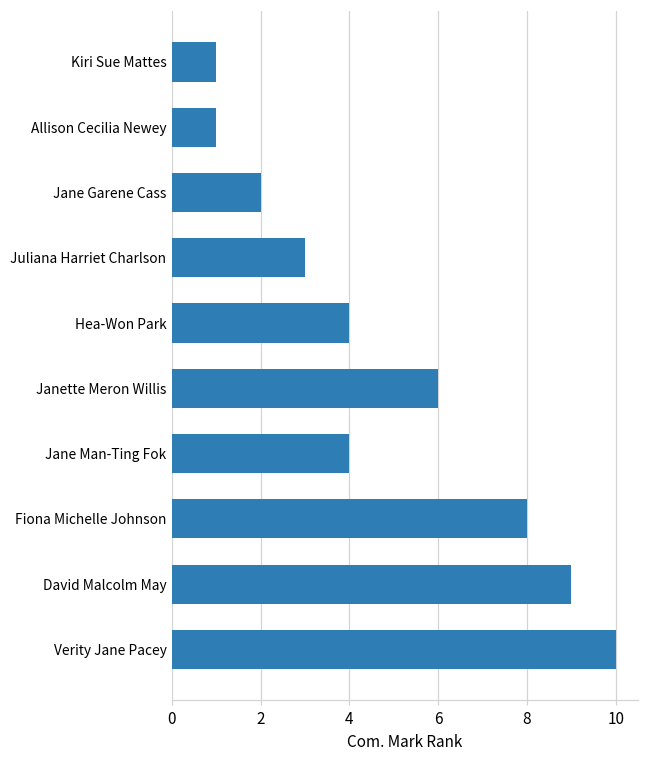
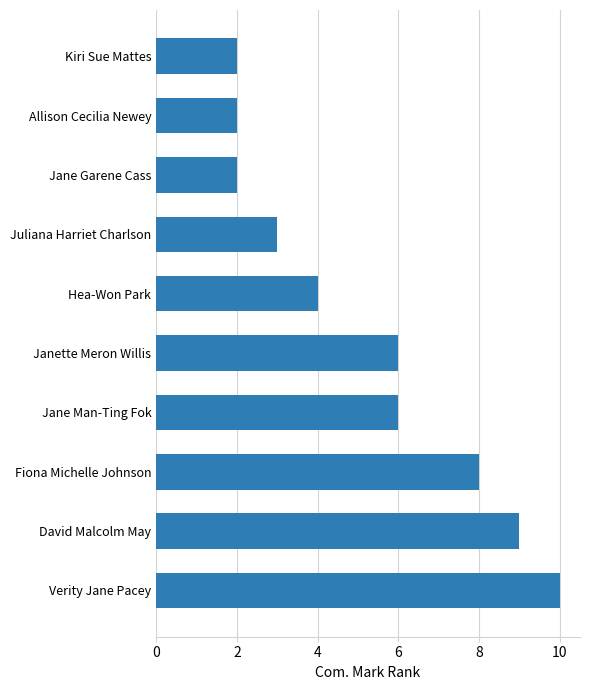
Kiri Sue Mattes: 1 -> 2
Allison Cecilia Newey: 1 -> 2
Jane Man-Ting Fok: 4 -> 6
